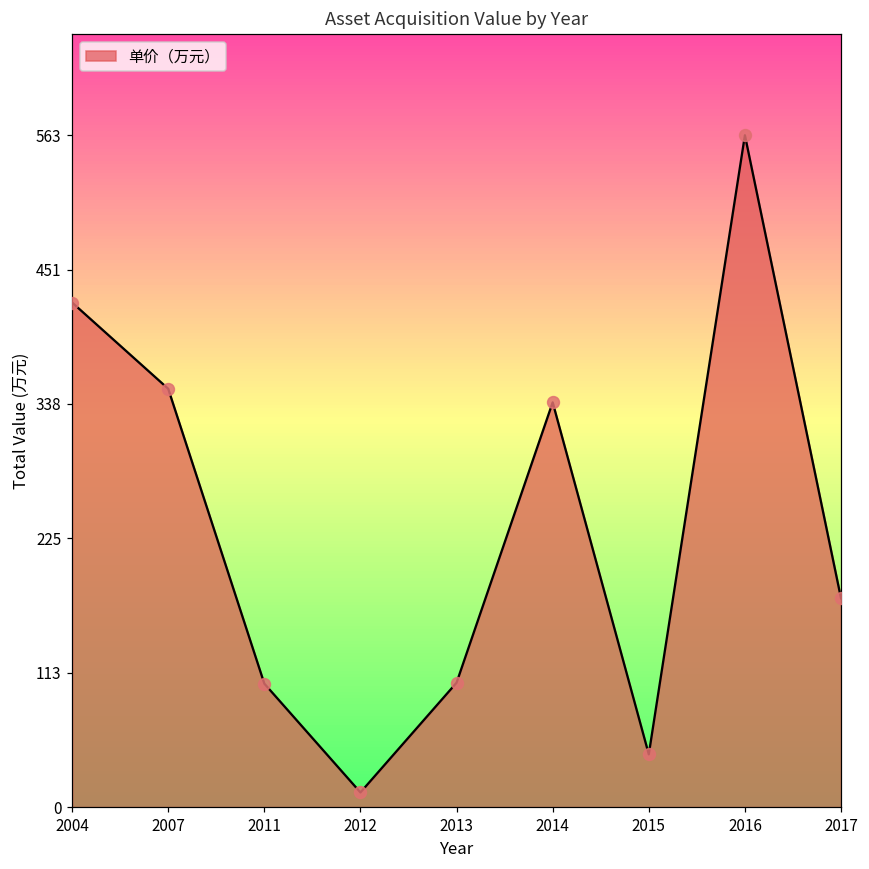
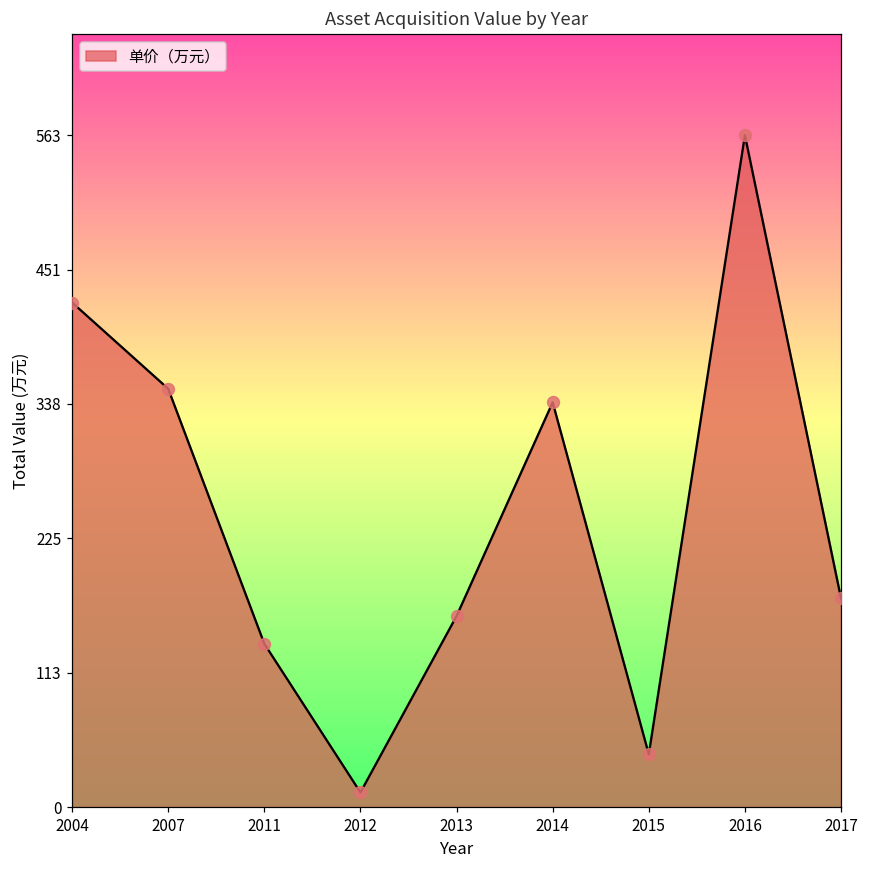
2011: 104 -> 137
2013: 104 -> 160
